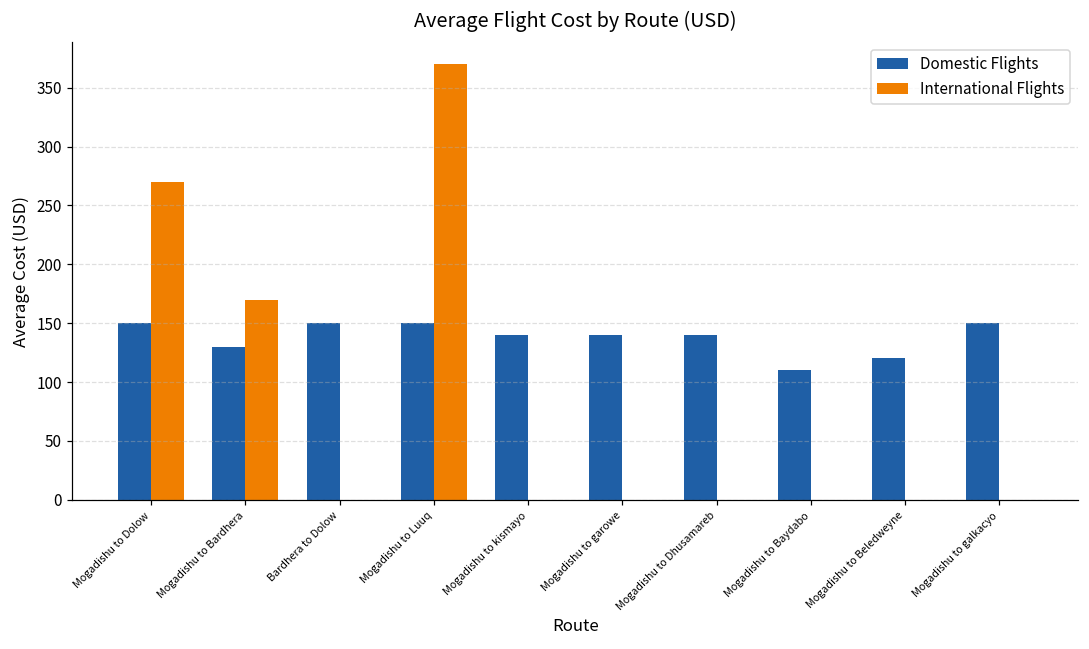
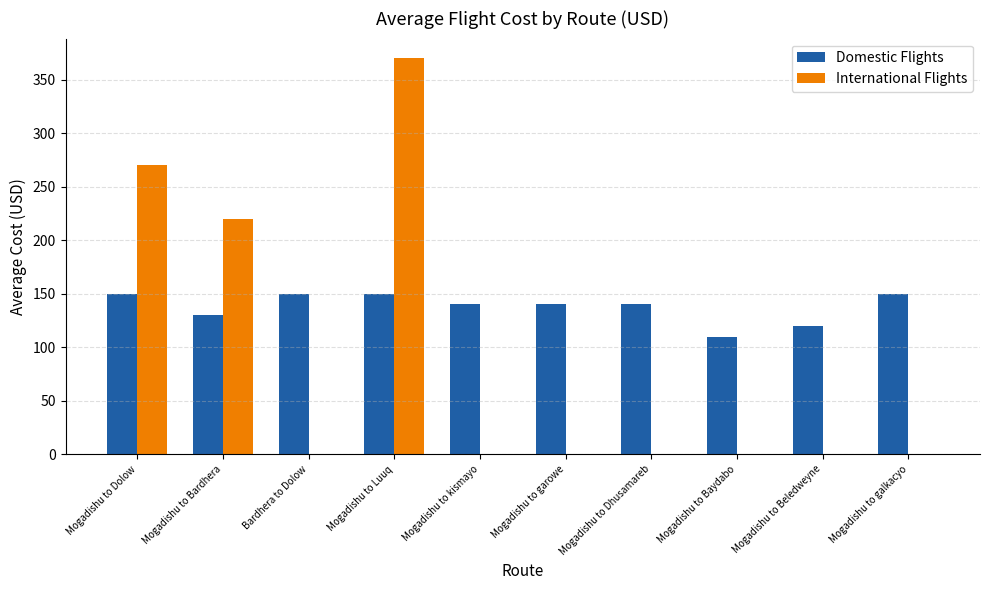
International Flights, Mogadishu to Bardhera: 170 -> 220
